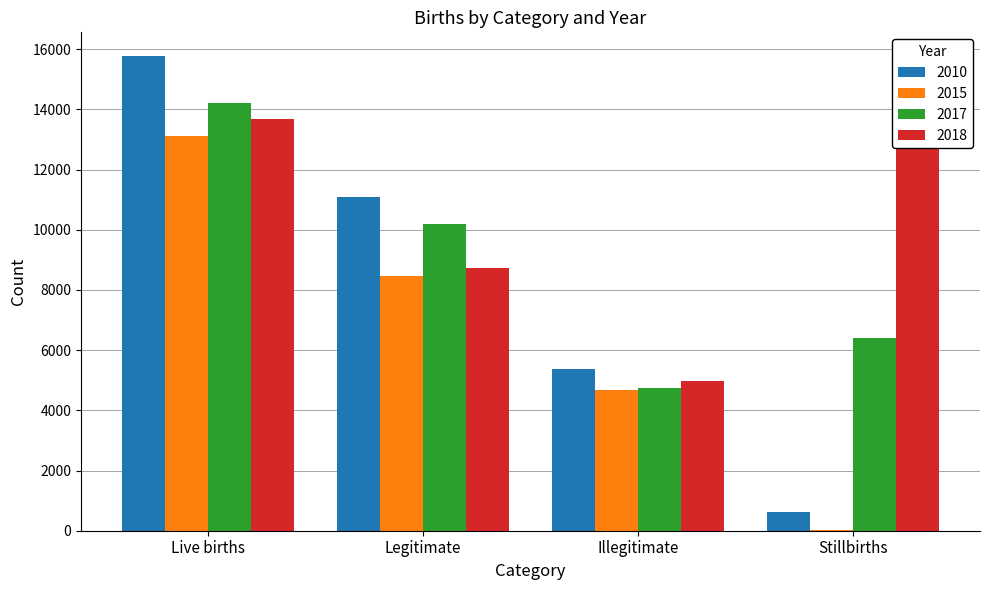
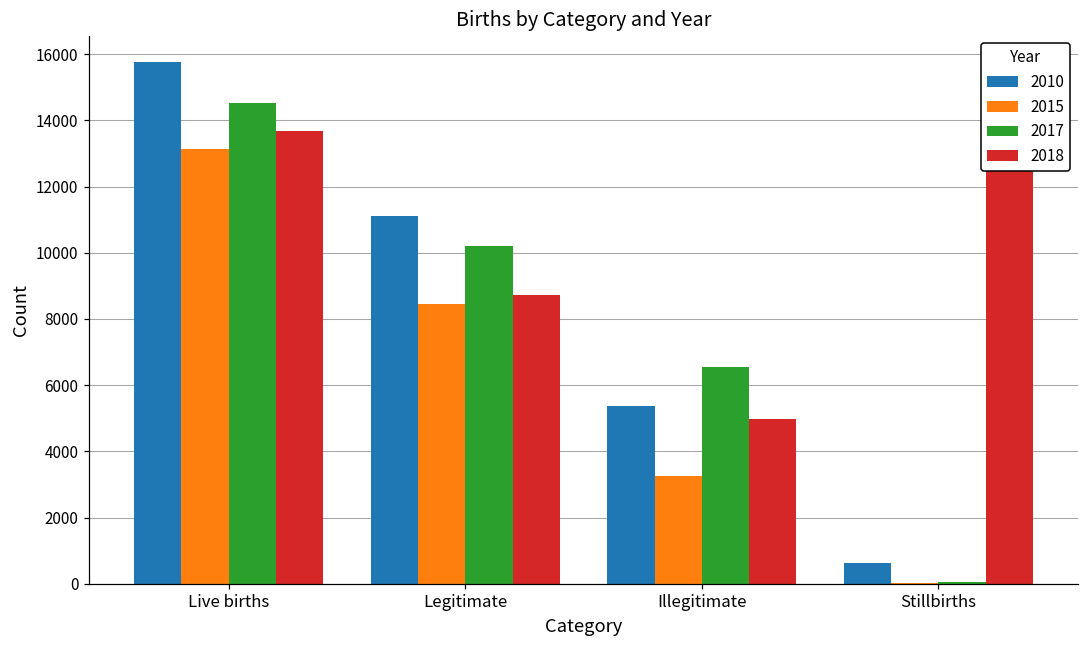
2017, Live births: 14200 -> 14500
2015, Illegitimate: 4700 -> 3200
2017, Illegitimate: 4800 -> 6600
2017, Stillbirths: 6400 -> 0
